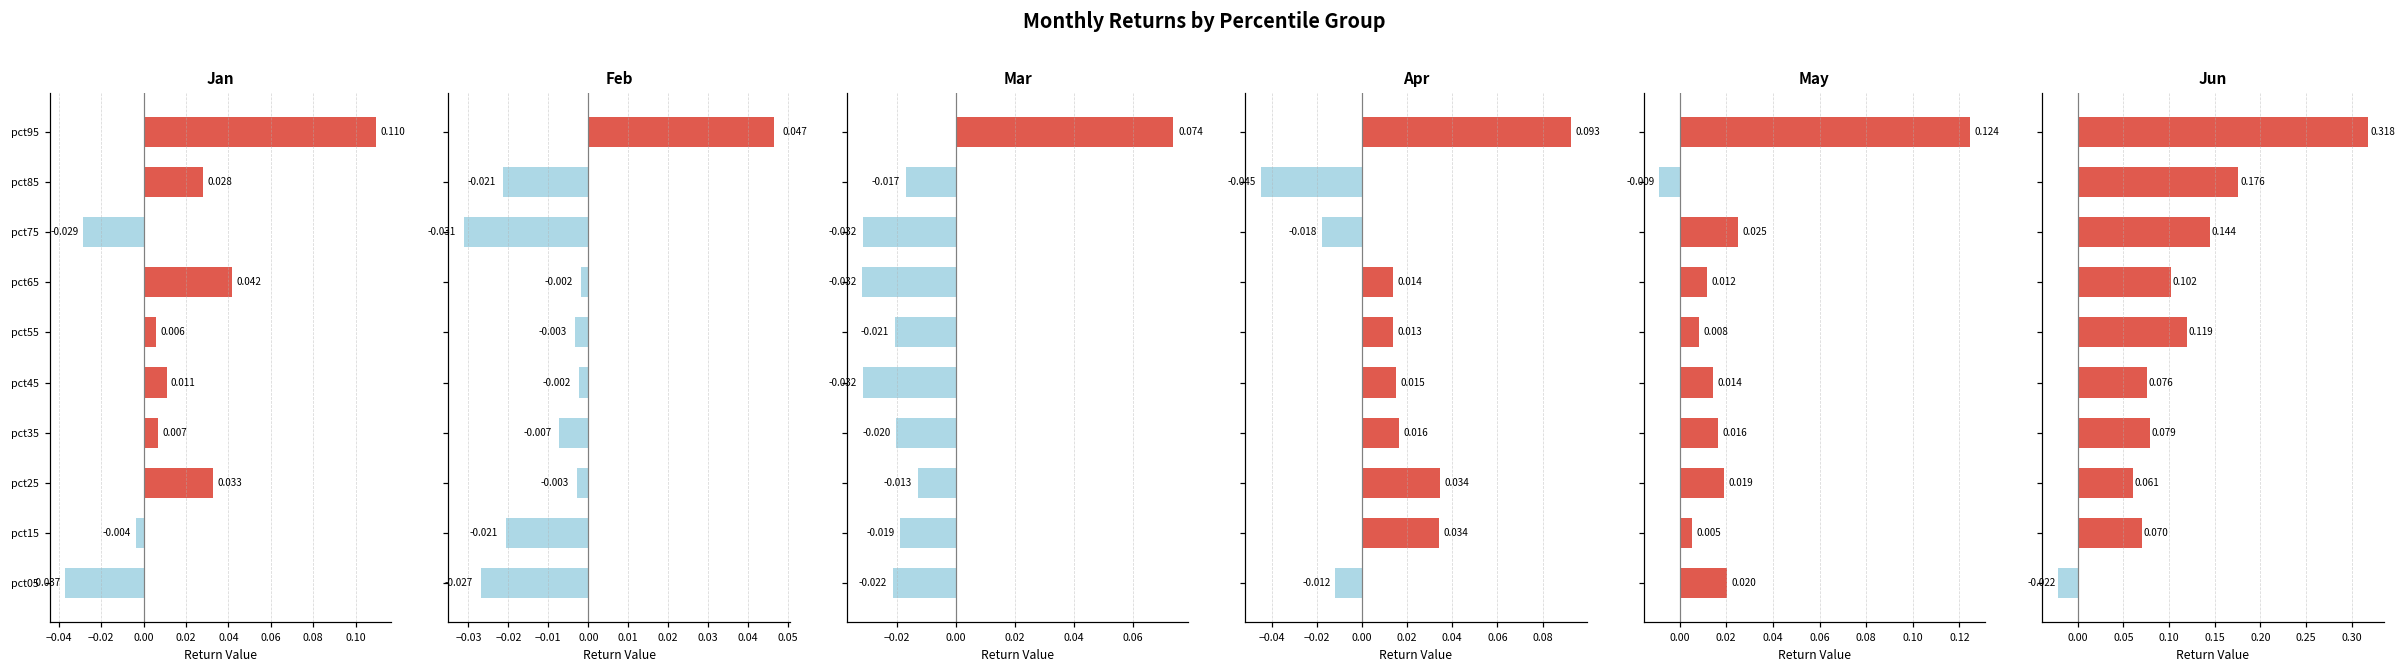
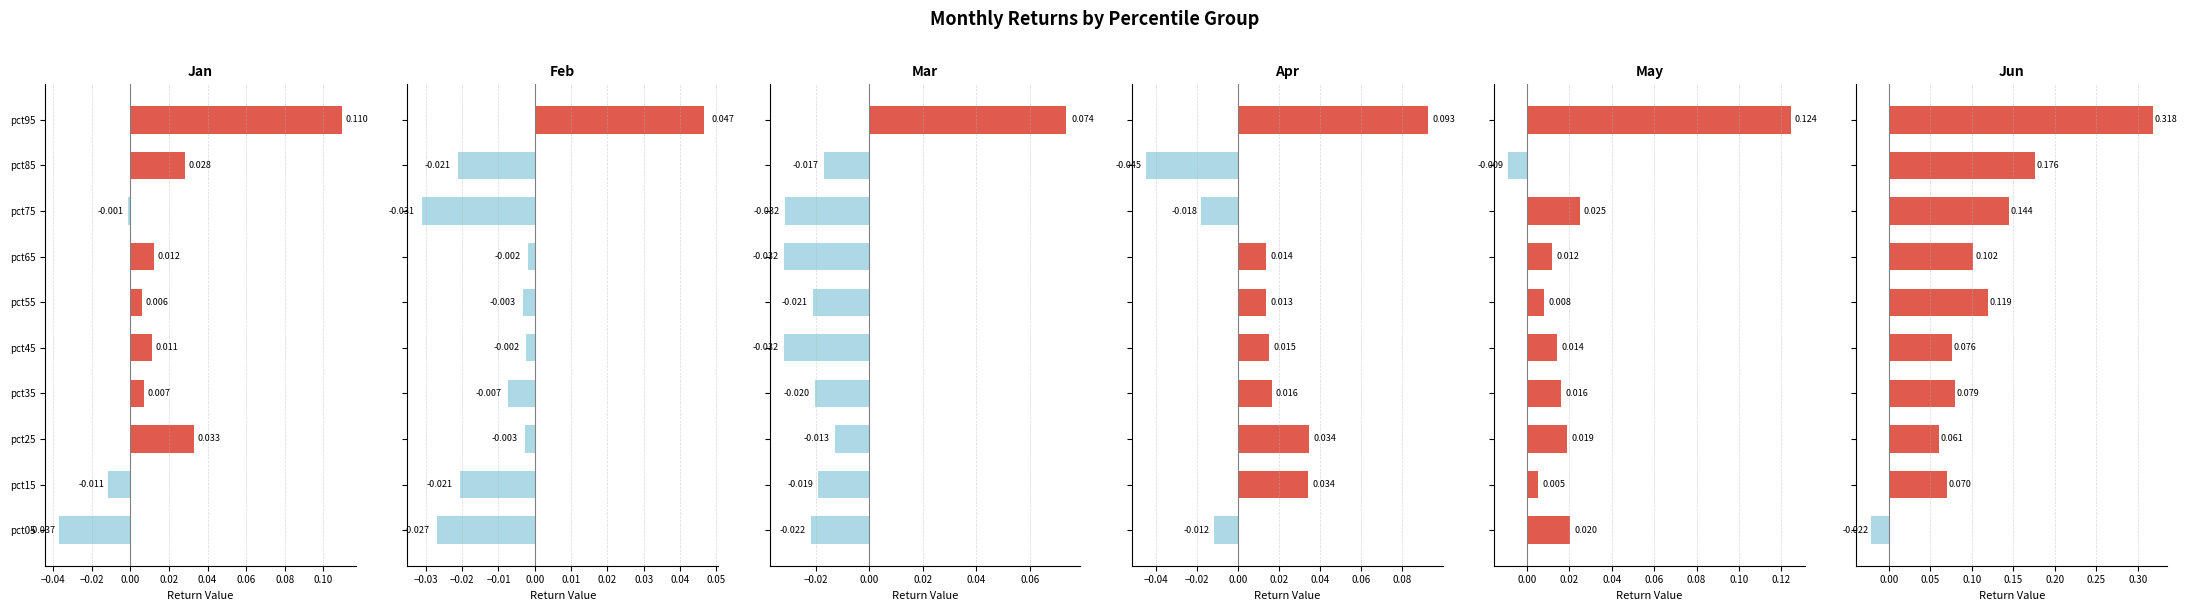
Jan, pct75: -0.029 -> -0.001
Jan, pct65: 0.042 -> 0.012
Jan, pct15: -0.004 -> -0.011
